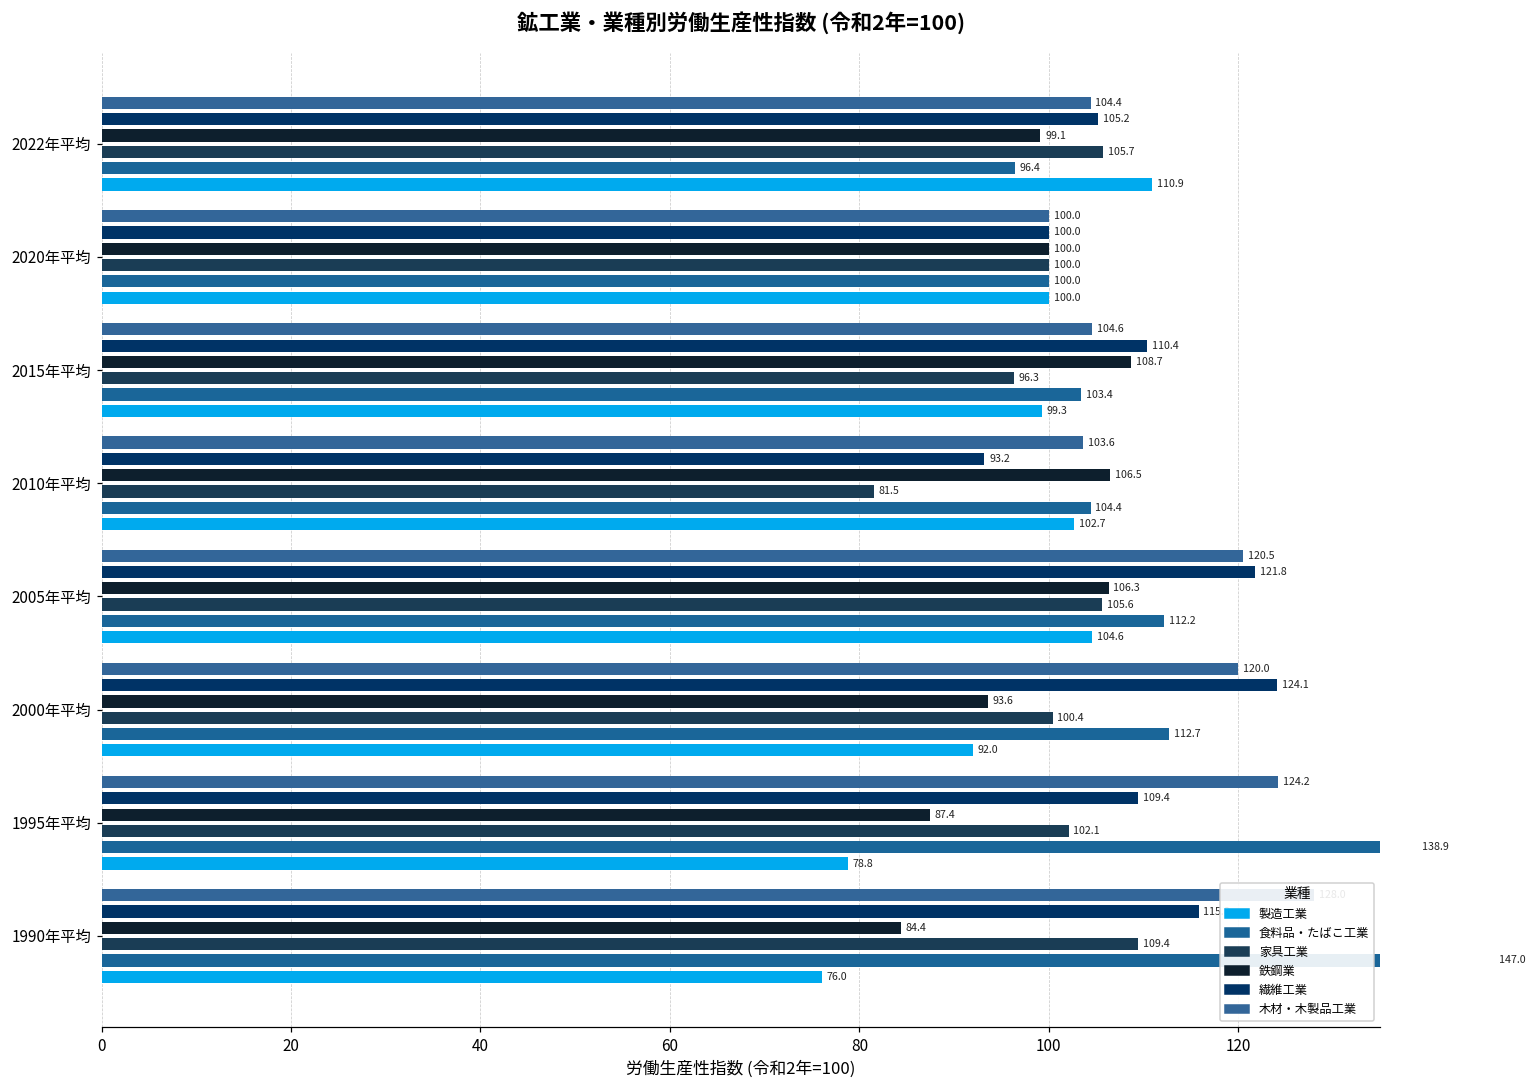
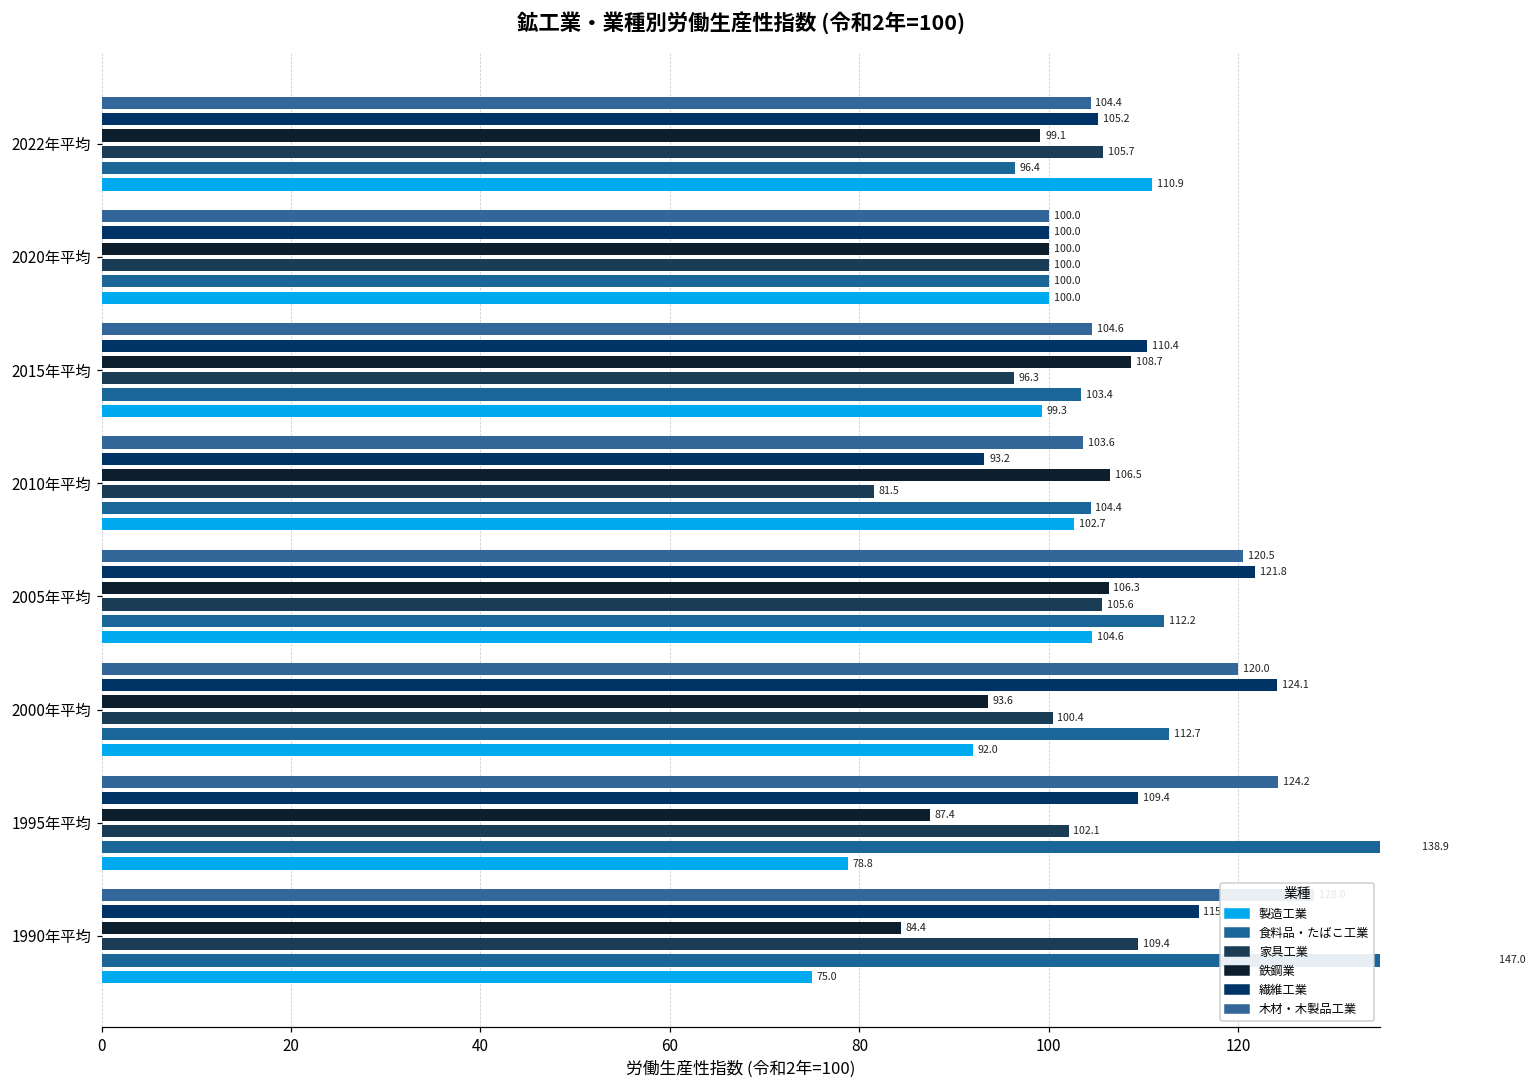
製造工業, 1990年平均: 76.0 -> 75.0
